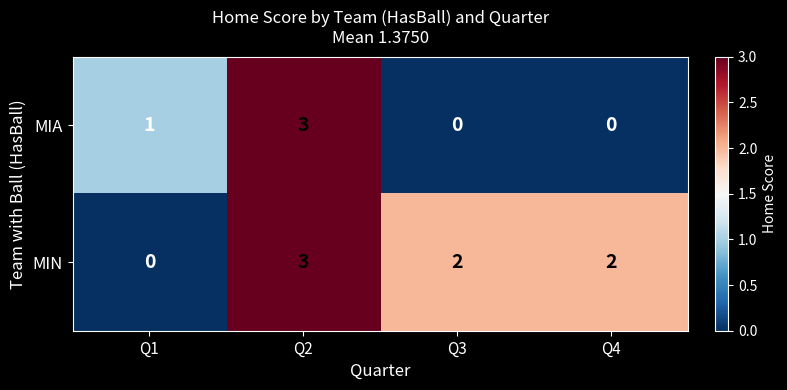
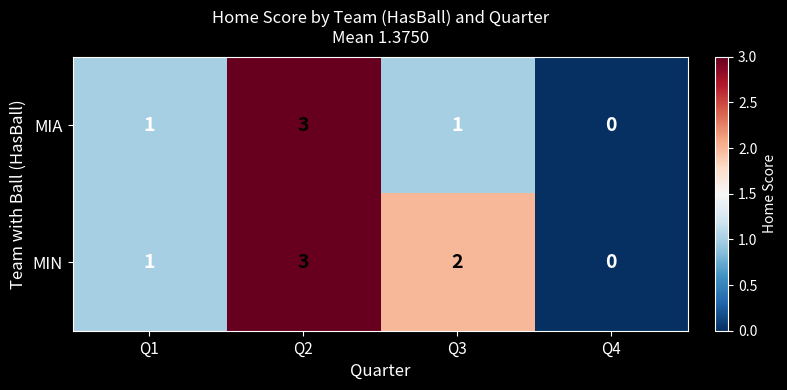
MIA, Q3: 0 -> 1
MIN, Q1: 0 -> 1
MIN, Q4: 2 -> 0
